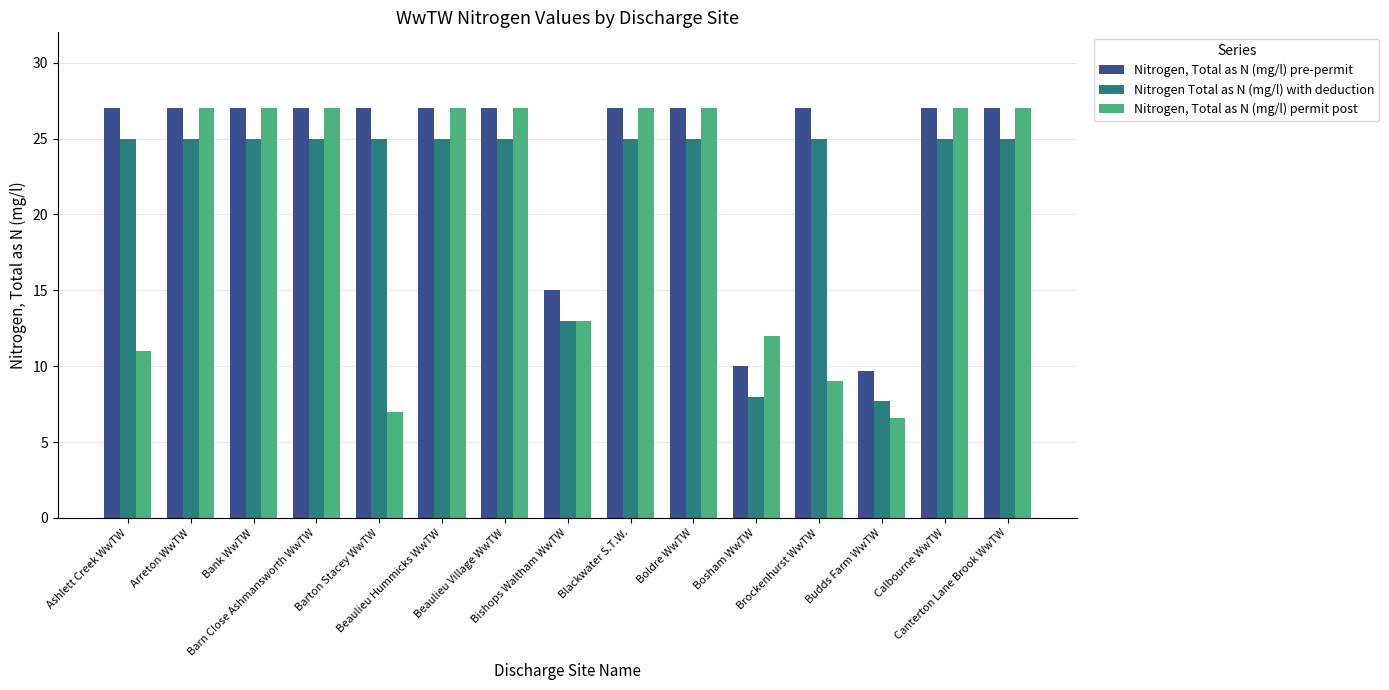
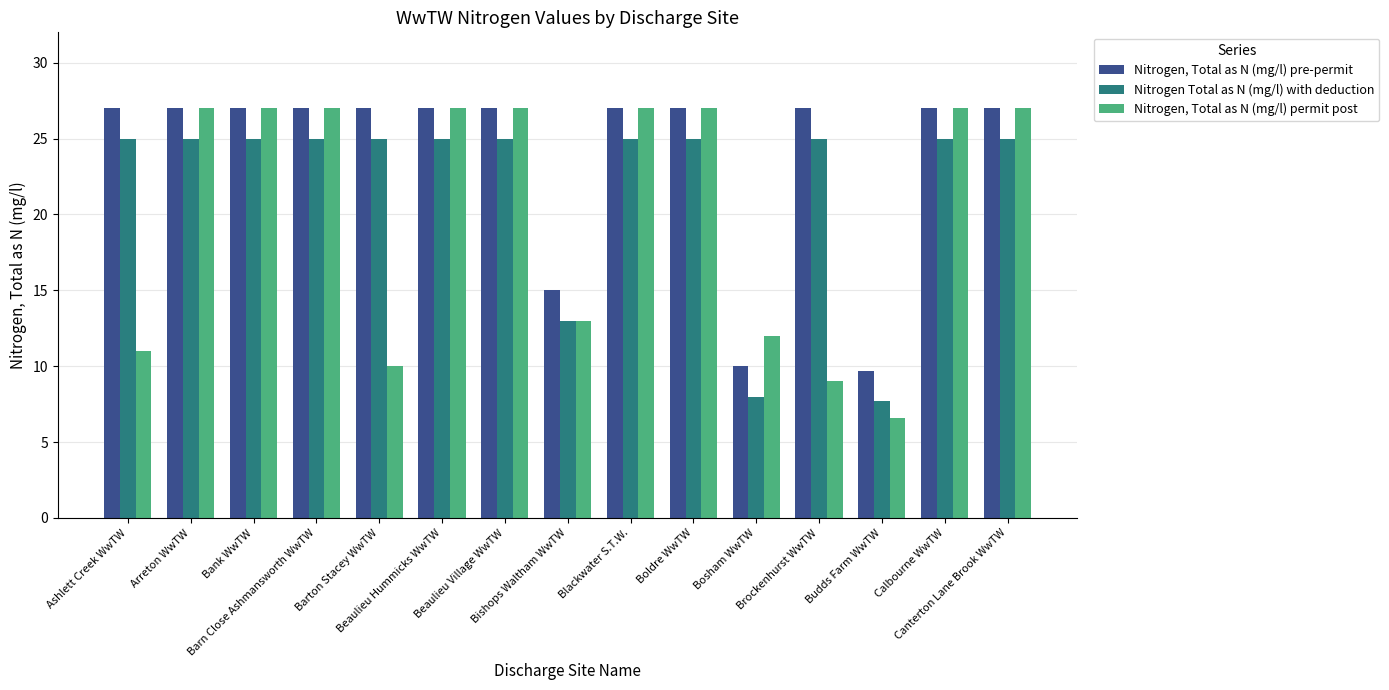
Nitrogen, Total as N (mg/l) permit post, Barton Stacey WwTW: 7 -> 10
